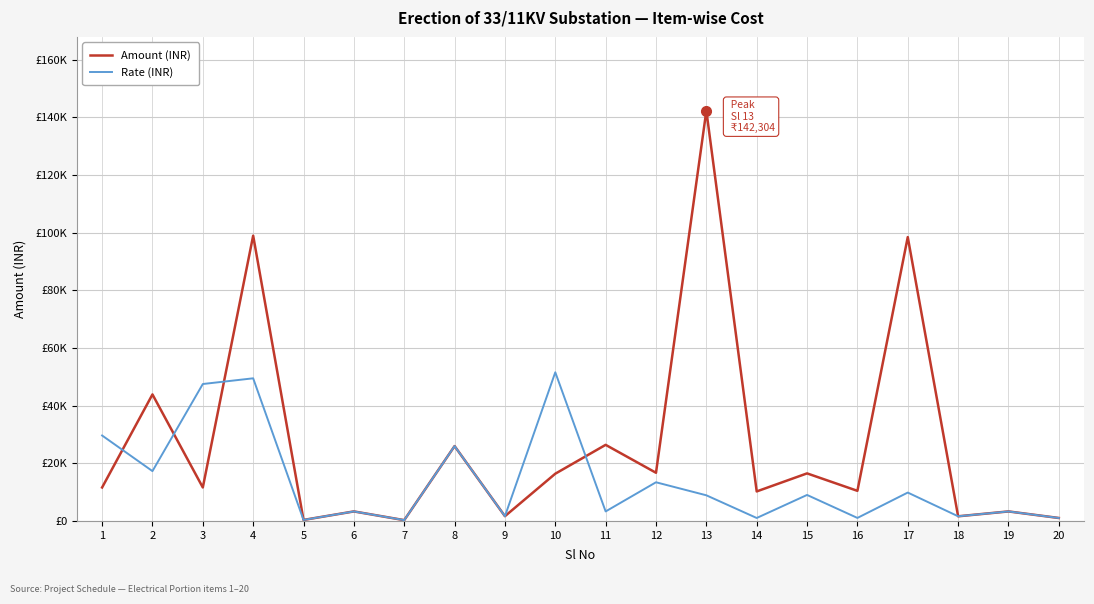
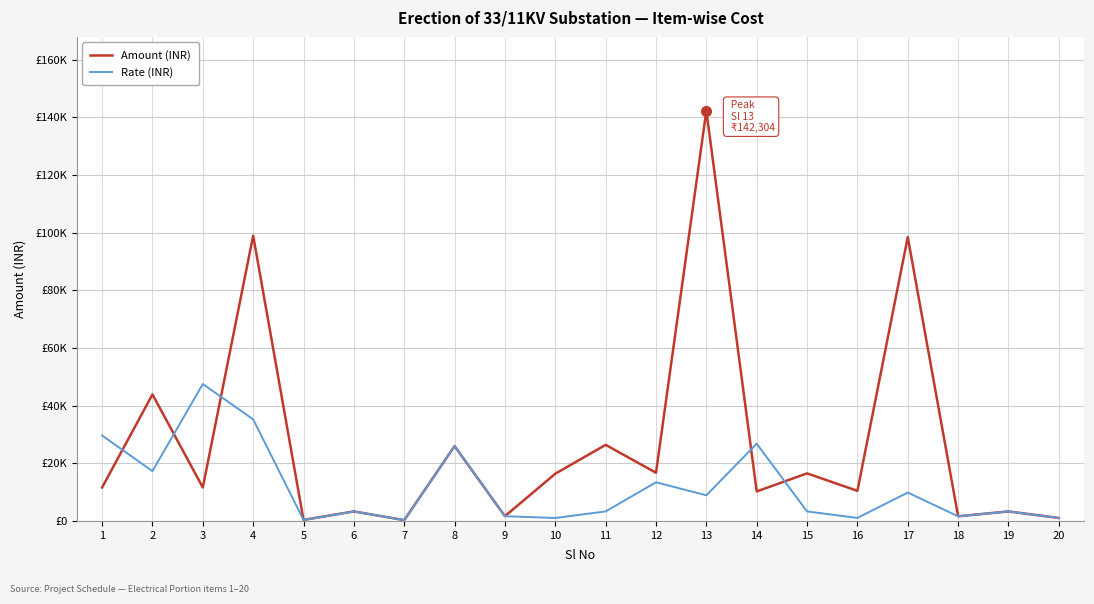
Rate (INR), 4: £49000 -> £35000
Rate (INR), 10: £52000 -> £1000
Rate (INR), 14: £1000 -> £27000
Rate (INR), 15: £9000 -> £3000
